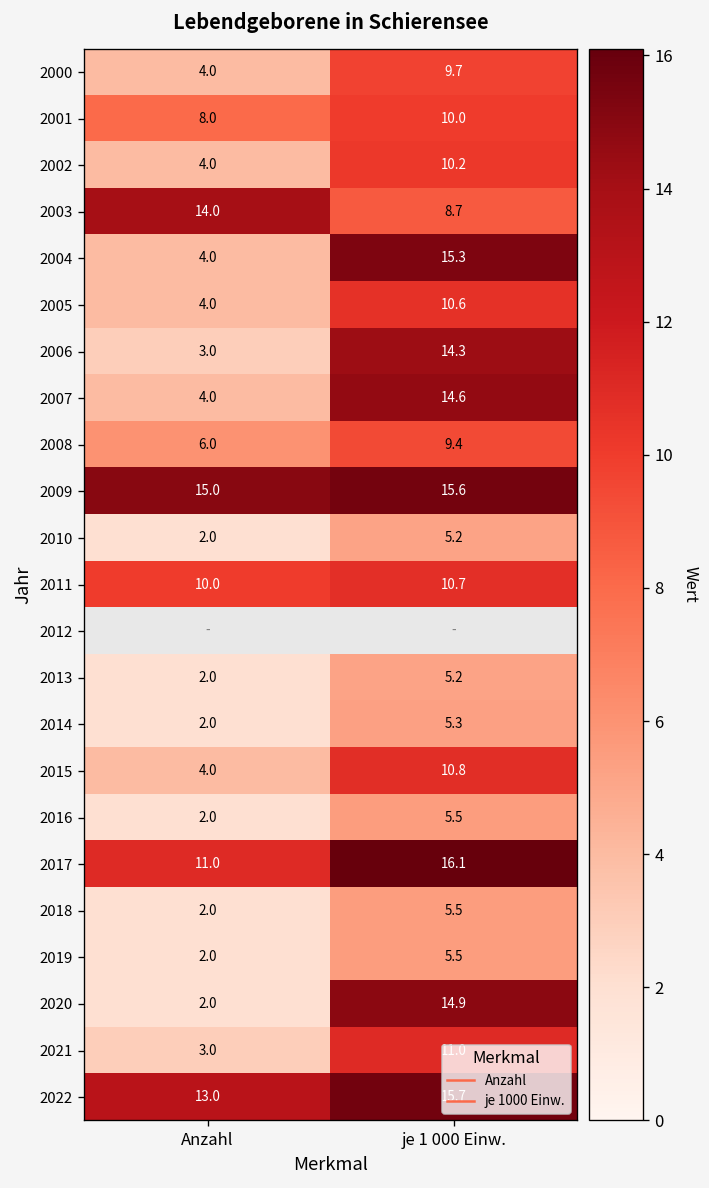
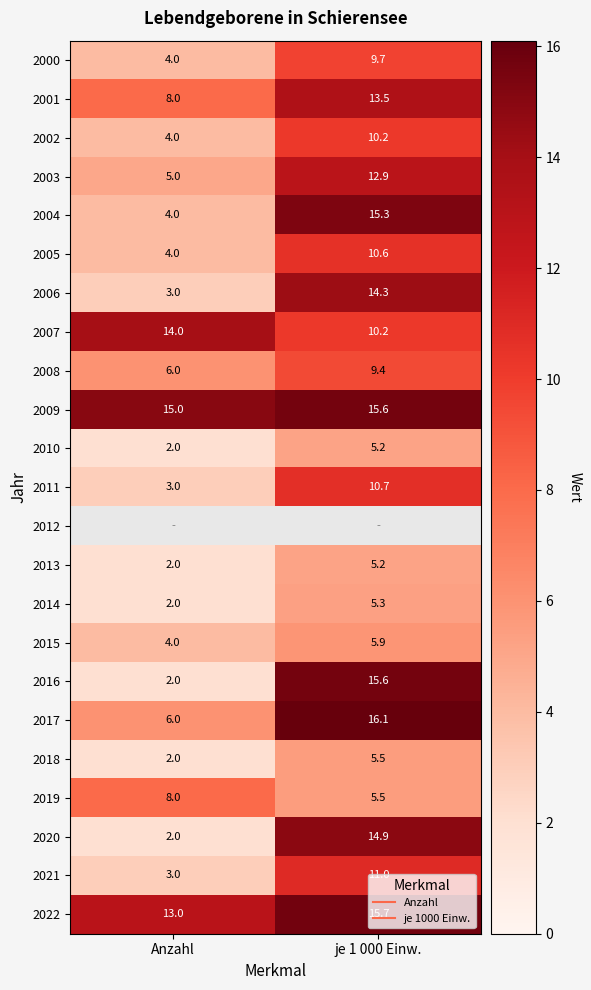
2001, je 1 000 Einw.: 10.0 -> 13.5
2003, Anzahl: 14.0 -> 5.0
2003, je 1 000 Einw.: 8.7 -> 12.9
2007, Anzahl: 4.0 -> 14.0
2007, je 1 000 Einw.: 14.6 -> 10.2
2011, Anzahl: 10.0 -> 3.0
2015, je 1 000 Einw.: 10.8 -> 5.9
2016, je 1 000 Einw.: 5.5 -> 15.6
2017, Anzahl: 11.0 -> 6.0
2019, Anzahl: 2.0 -> 8.0
